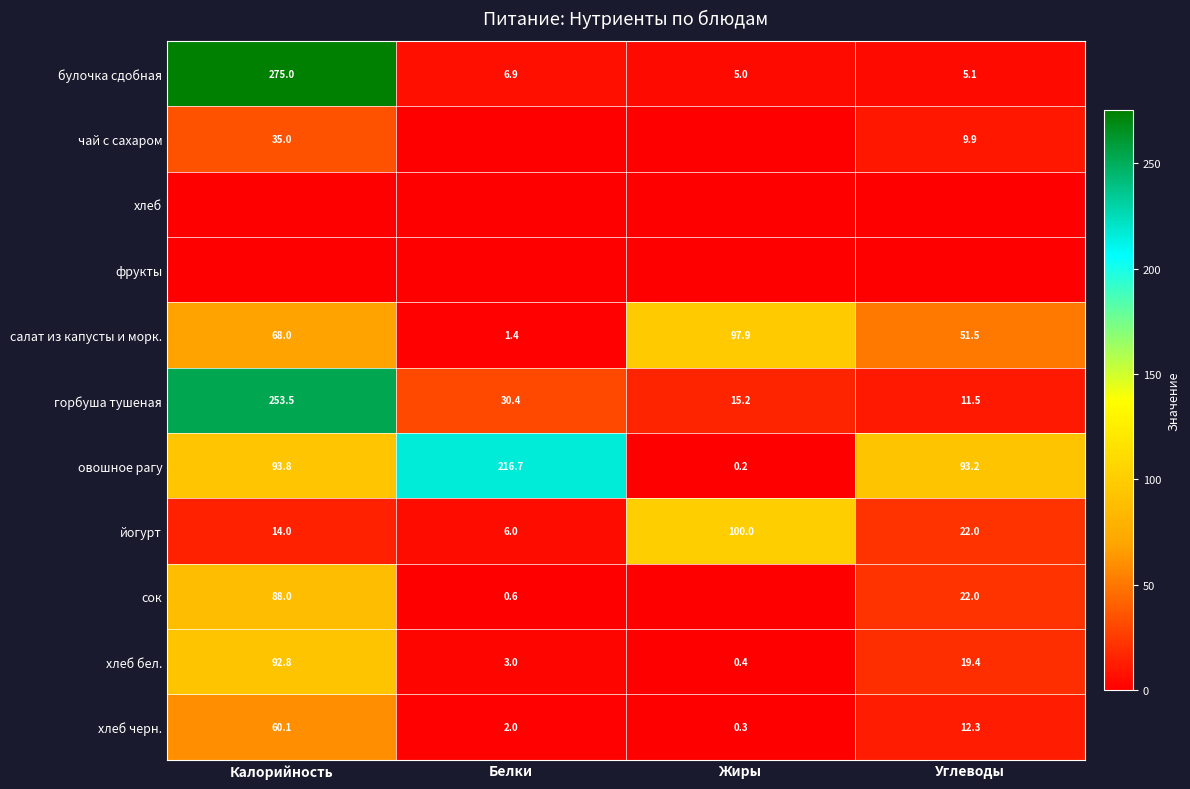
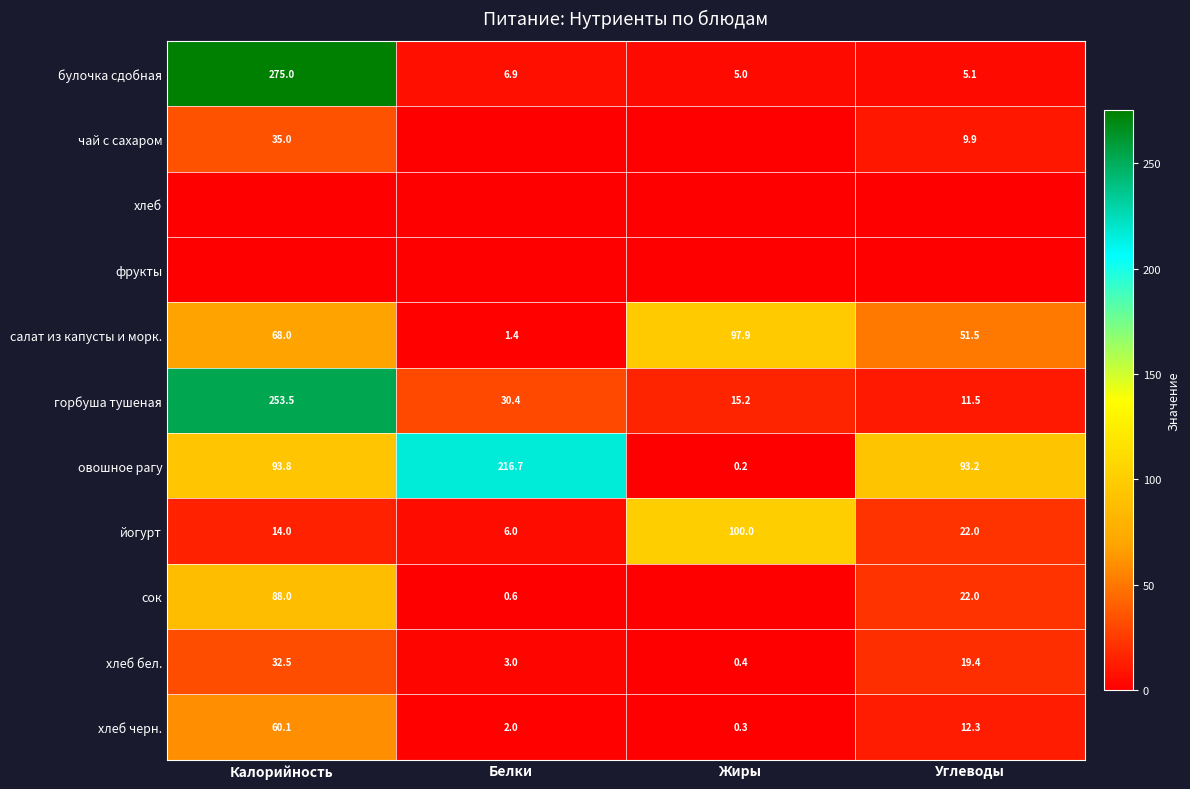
хлеб бел., Калорийность: 92.8 -> 32.5
